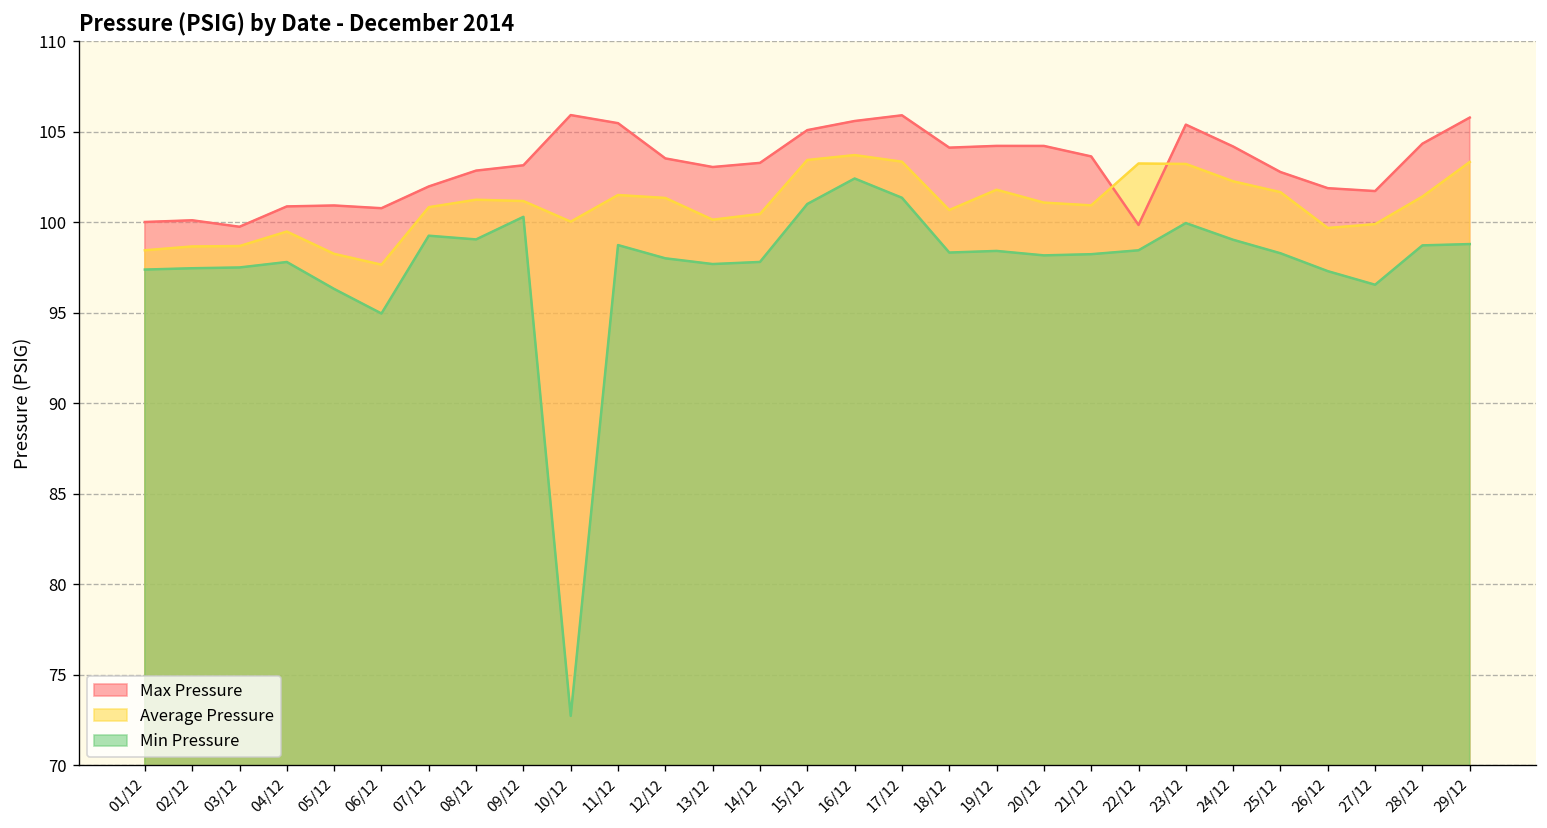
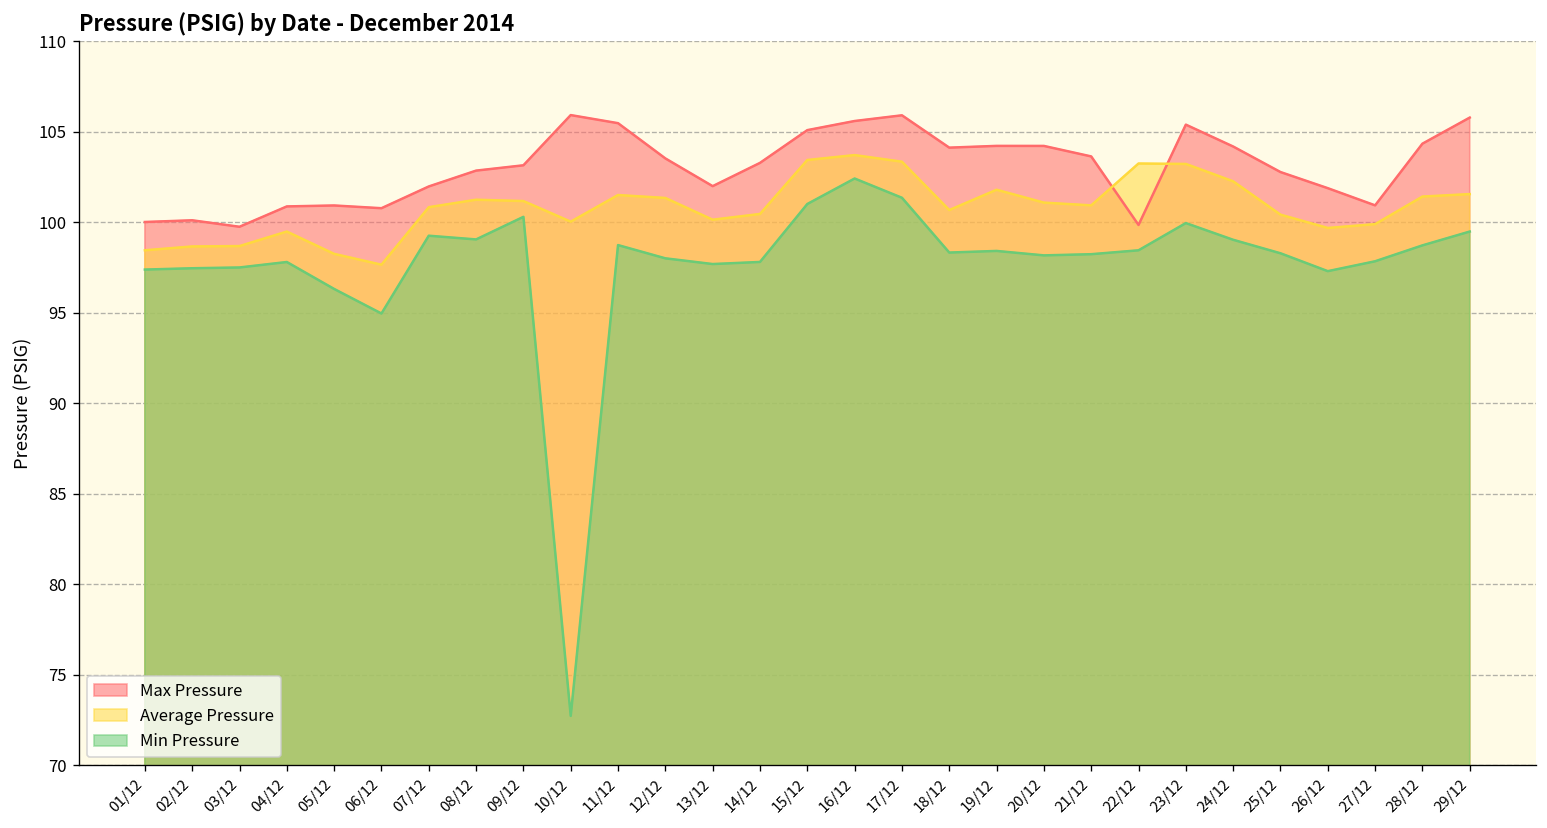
Max Pressure, 13/12: 103.0 -> 102.0
Average Pressure, 25/12: 101.7 -> 100.4
Max Pressure, 27/12: 101.7 -> 100.9
Min Pressure, 27/12: 96.5 -> 97.8
Average Pressure, 29/12: 103.3 -> 101.6
Min Pressure, 29/12: 98.8 -> 99.5
